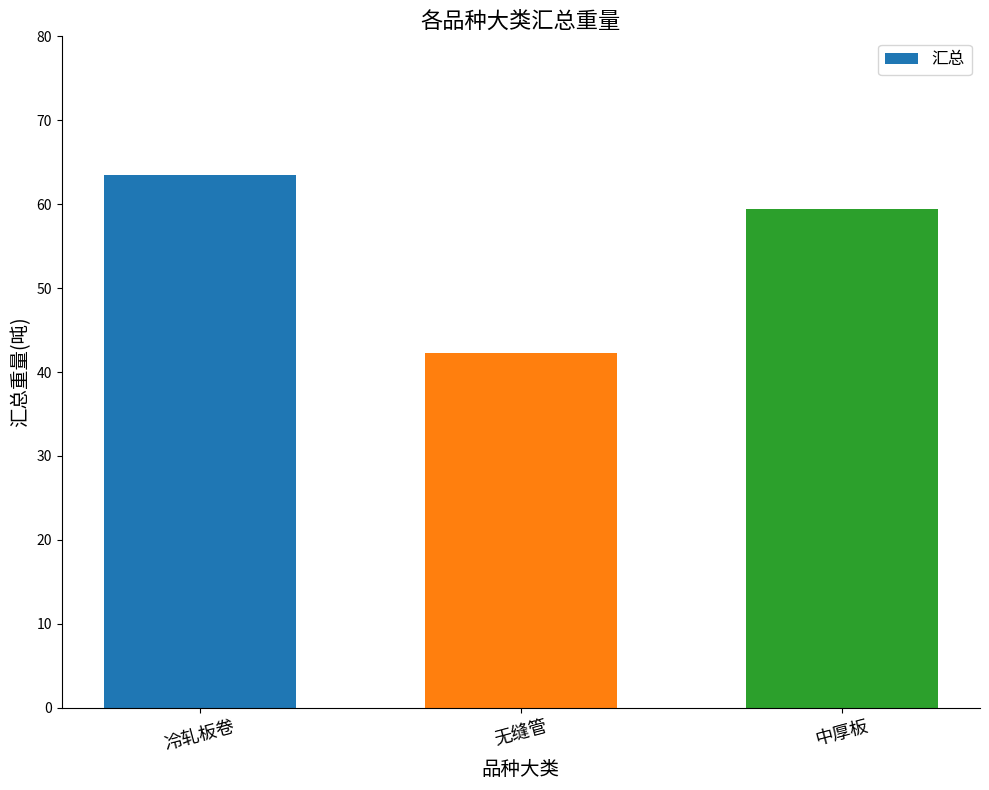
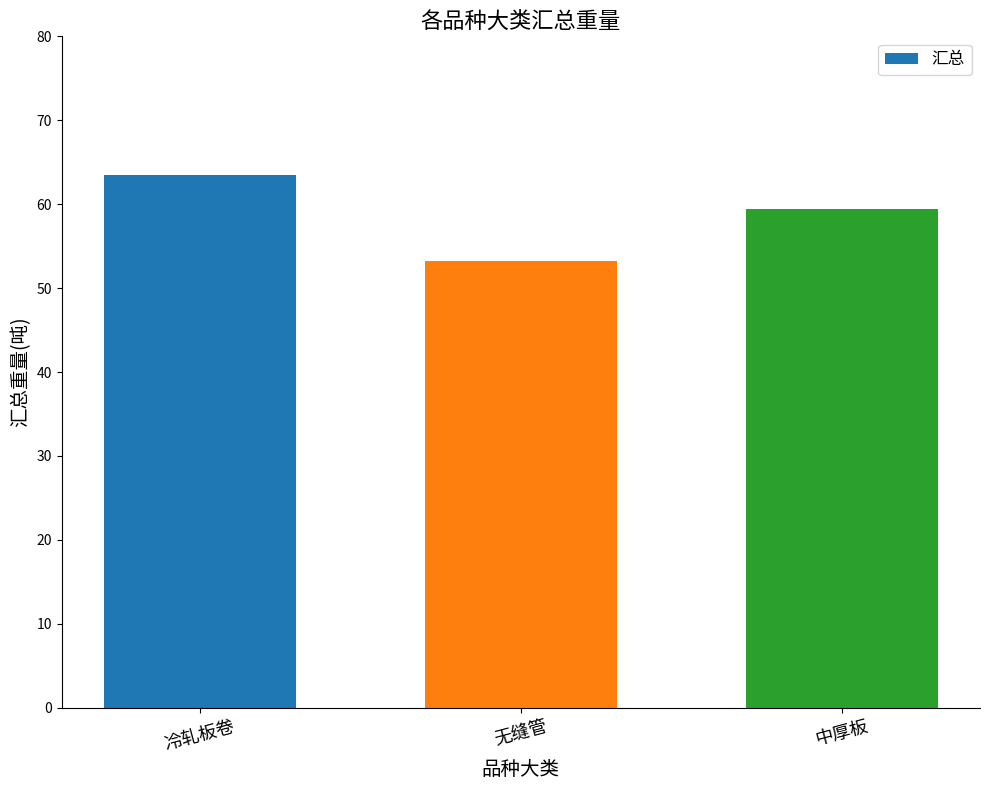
无缝管: 42 -> 53
